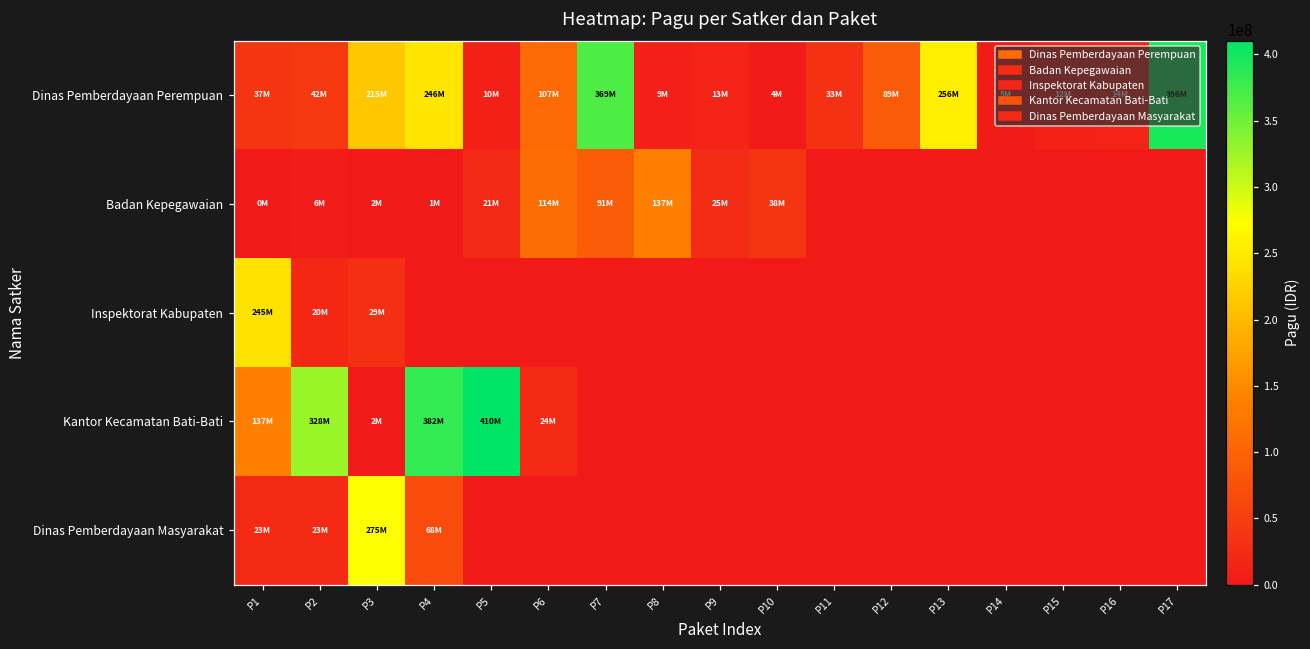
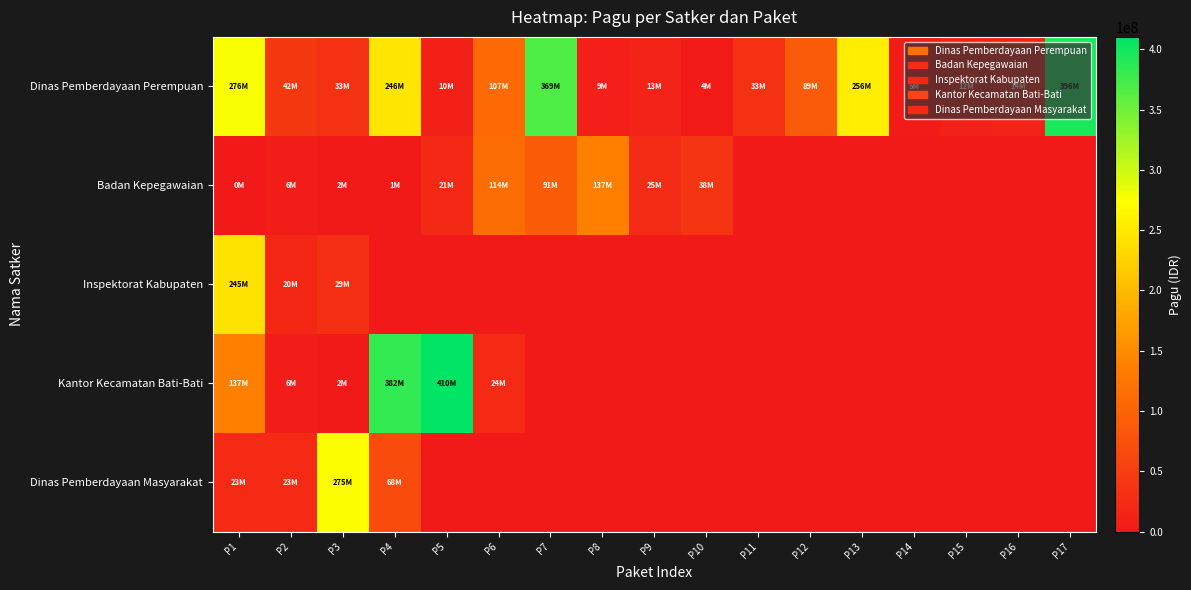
Dinas Pemberdayaan Perempuan, P1: 37M -> 276M
Dinas Pemberdayaan Perempuan, P3: 215M -> 33M
Kantor Kecamatan Bati-Bati, P2: 328M -> 6M
